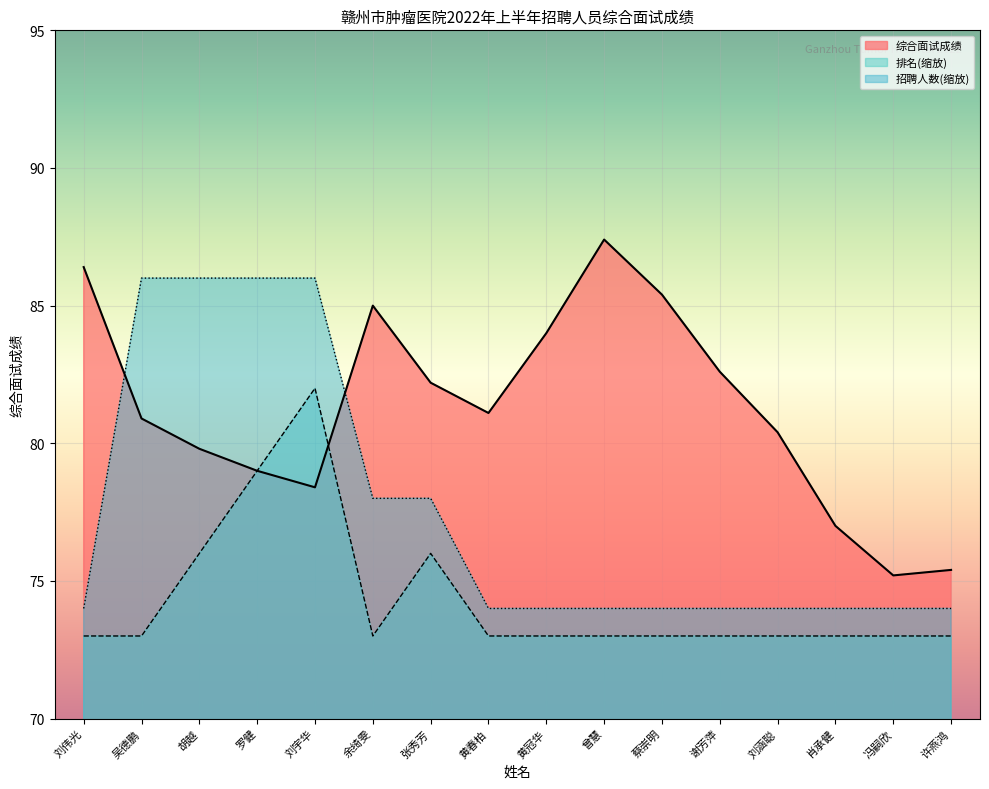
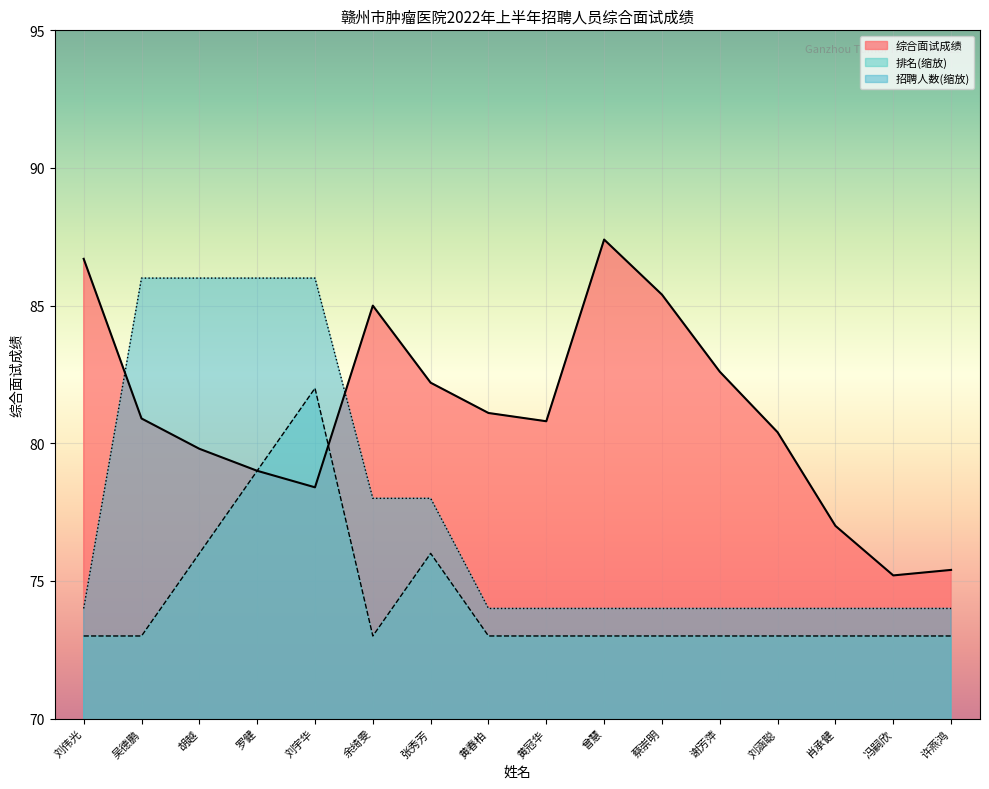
综合面试成绩, 刘伟光: 86.4 -> 86.7
综合面试成绩, 黄冠华: 84.0 -> 80.8
